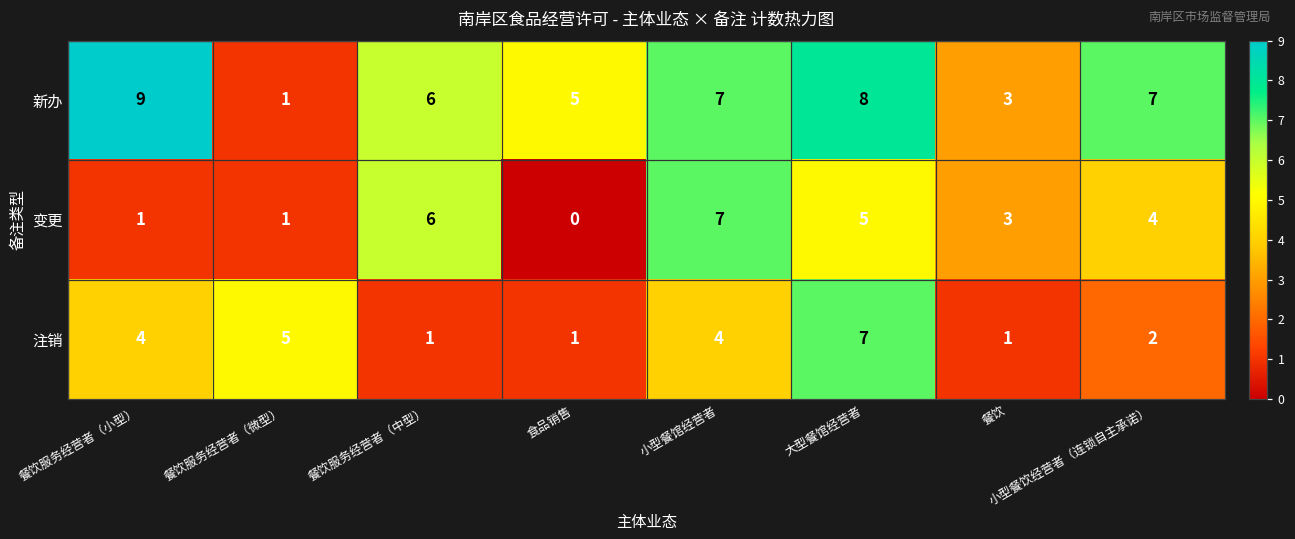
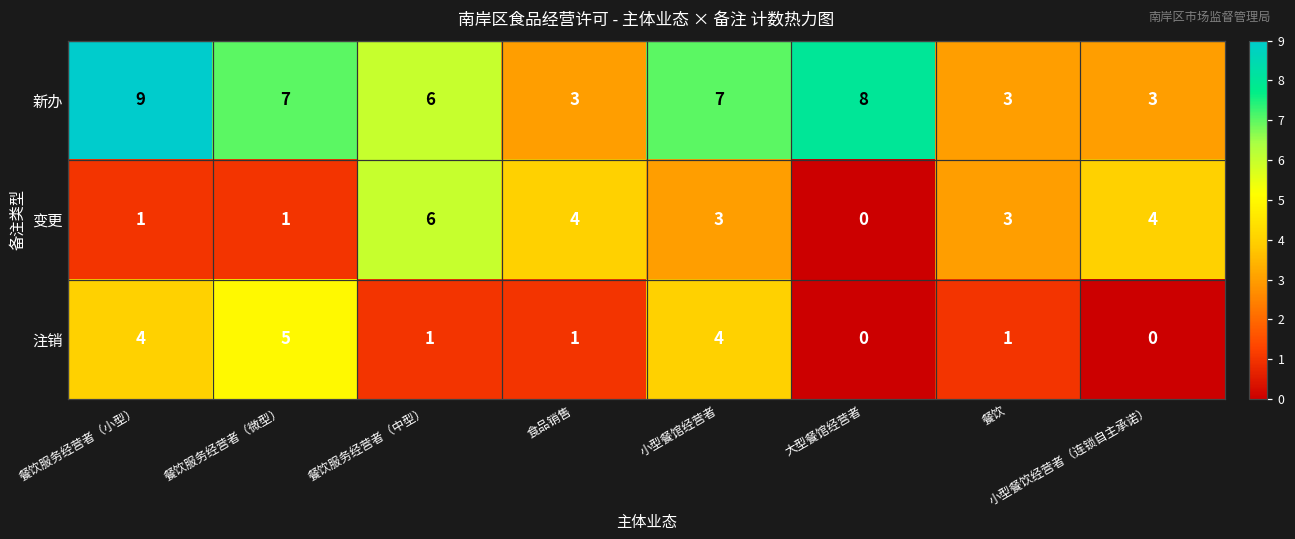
新办, 餐饮服务经营者（微型）: 1 -> 7
新办, 食品销售: 5 -> 3
新办, 小型餐饮经营者（连锁自主承诺）: 7 -> 3
变更, 食品销售: 0 -> 4
变更, 小型餐馆经营者: 7 -> 3
变更, 大型餐馆经营者: 5 -> 0
注销, 大型餐馆经营者: 7 -> 0
注销, 小型餐饮经营者（连锁自主承诺）: 2 -> 0
